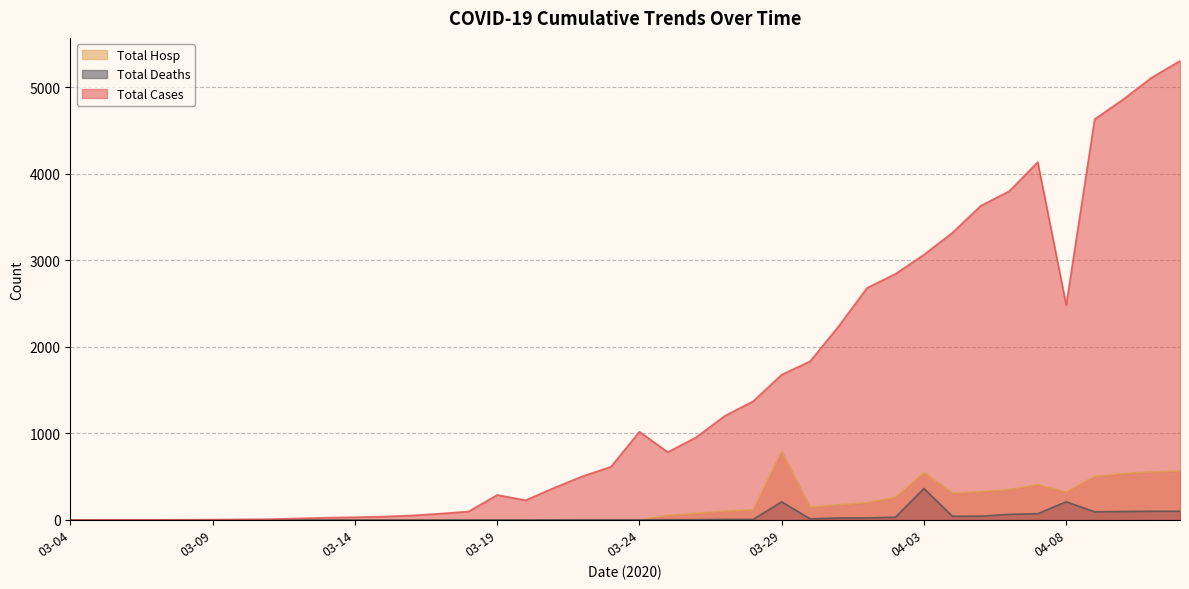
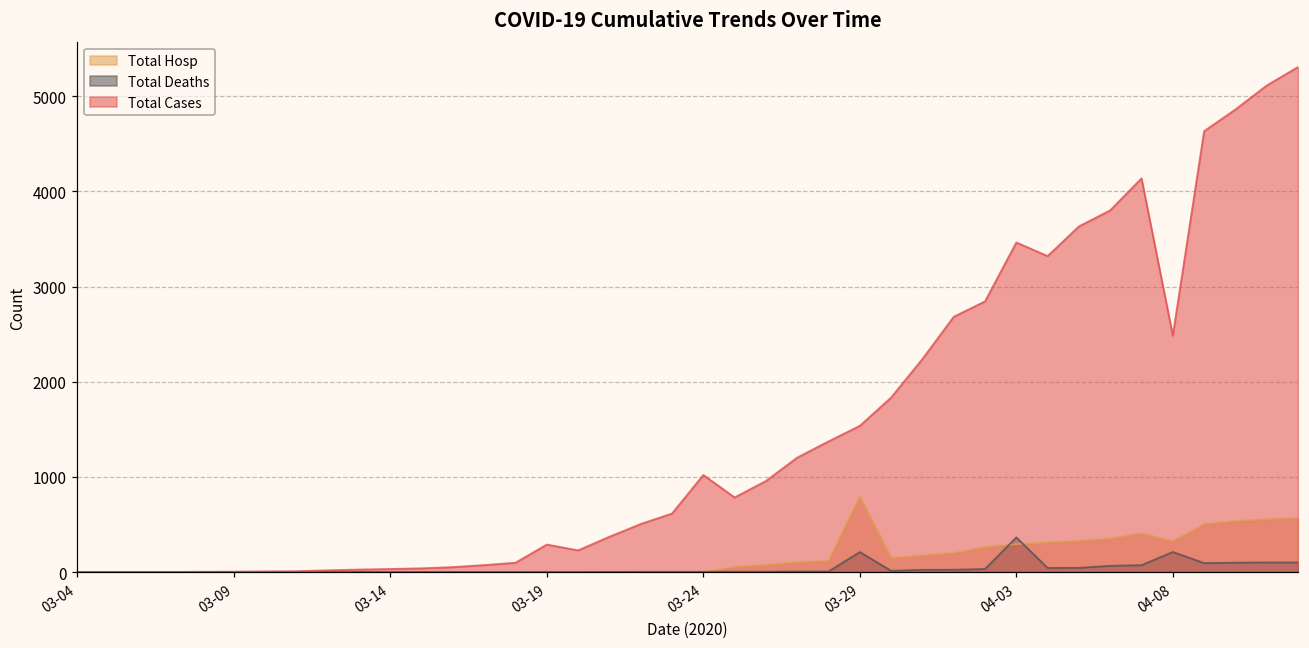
Total Cases, 03-29: 1700 -> 1500
Total Hosp, 04-03: 500 -> 300
Total Cases, 04-03: 3100 -> 3500
